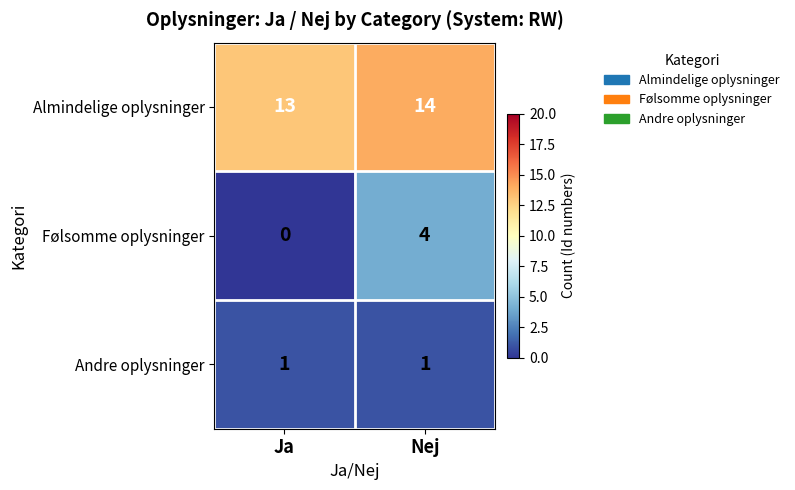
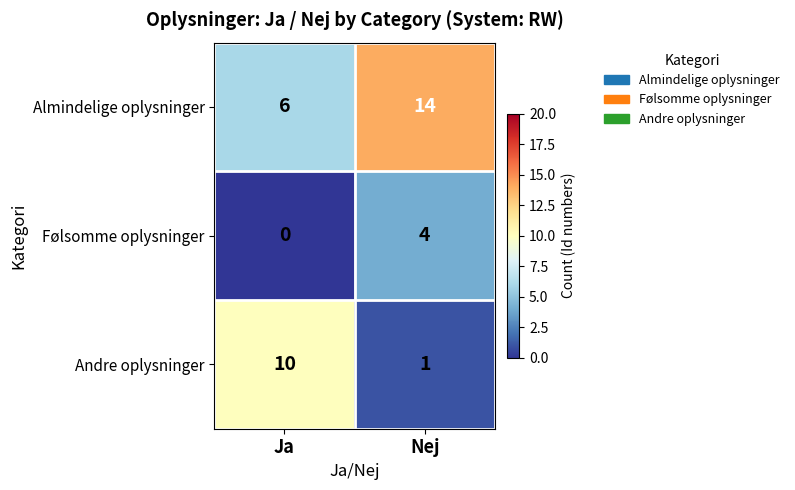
Almindelige oplysninger, Ja: 13 -> 6
Andre oplysninger, Ja: 1 -> 10
